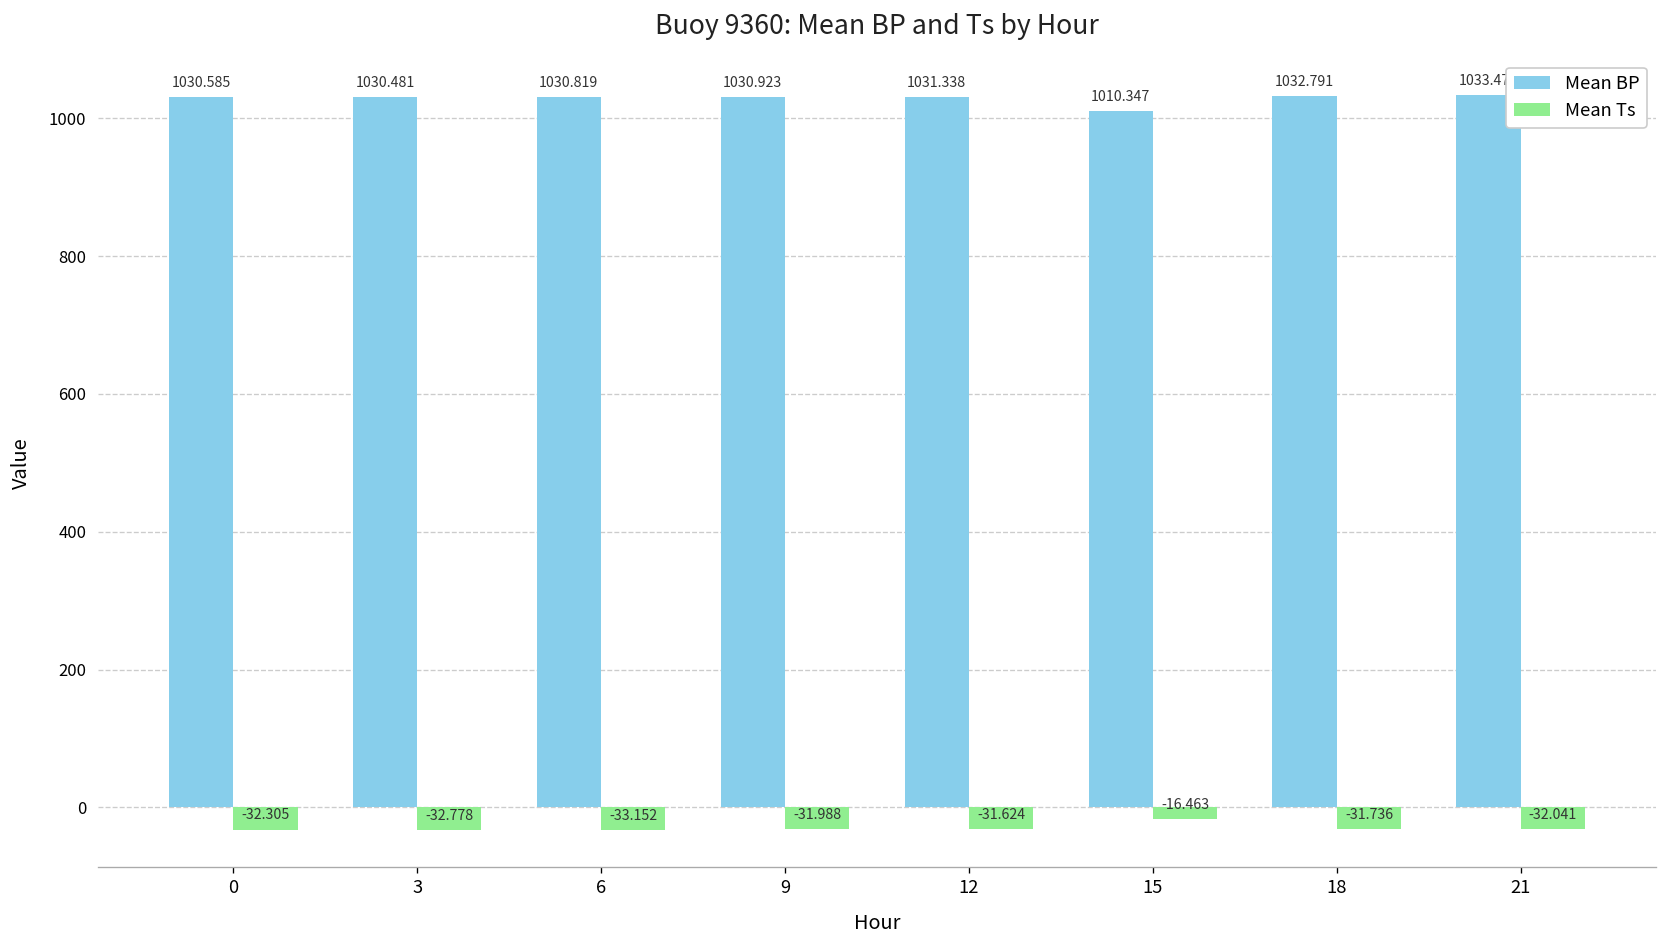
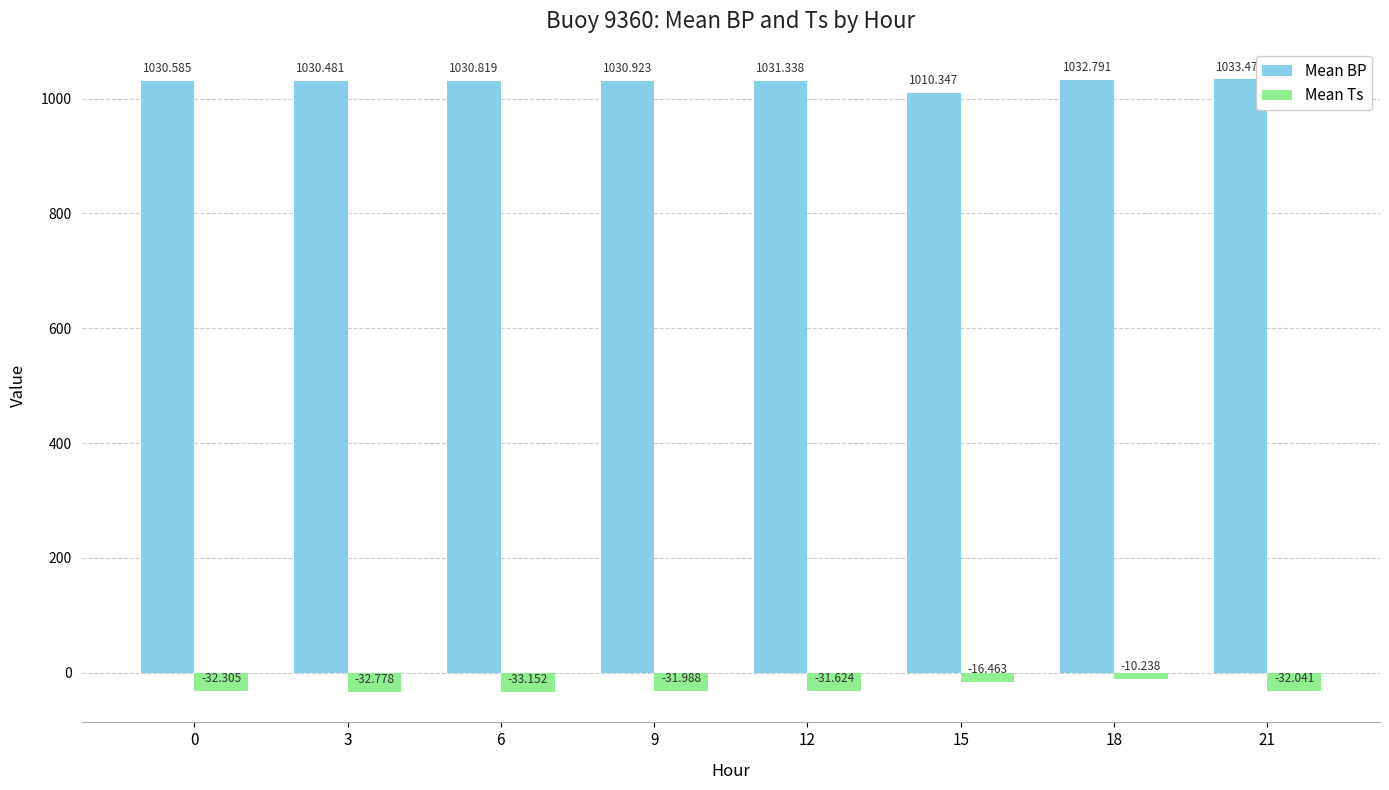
Mean Ts, 18: -31.736 -> -10.238
